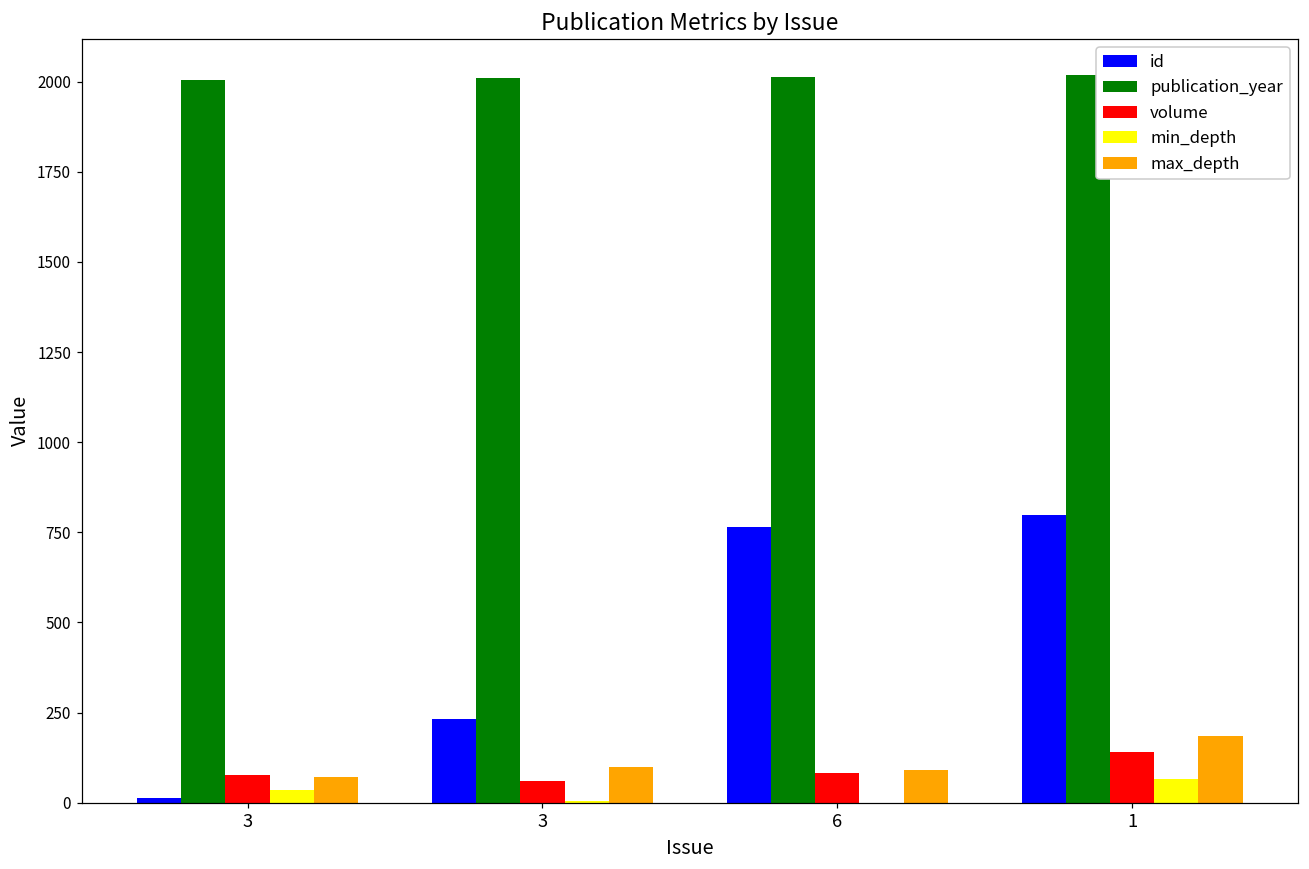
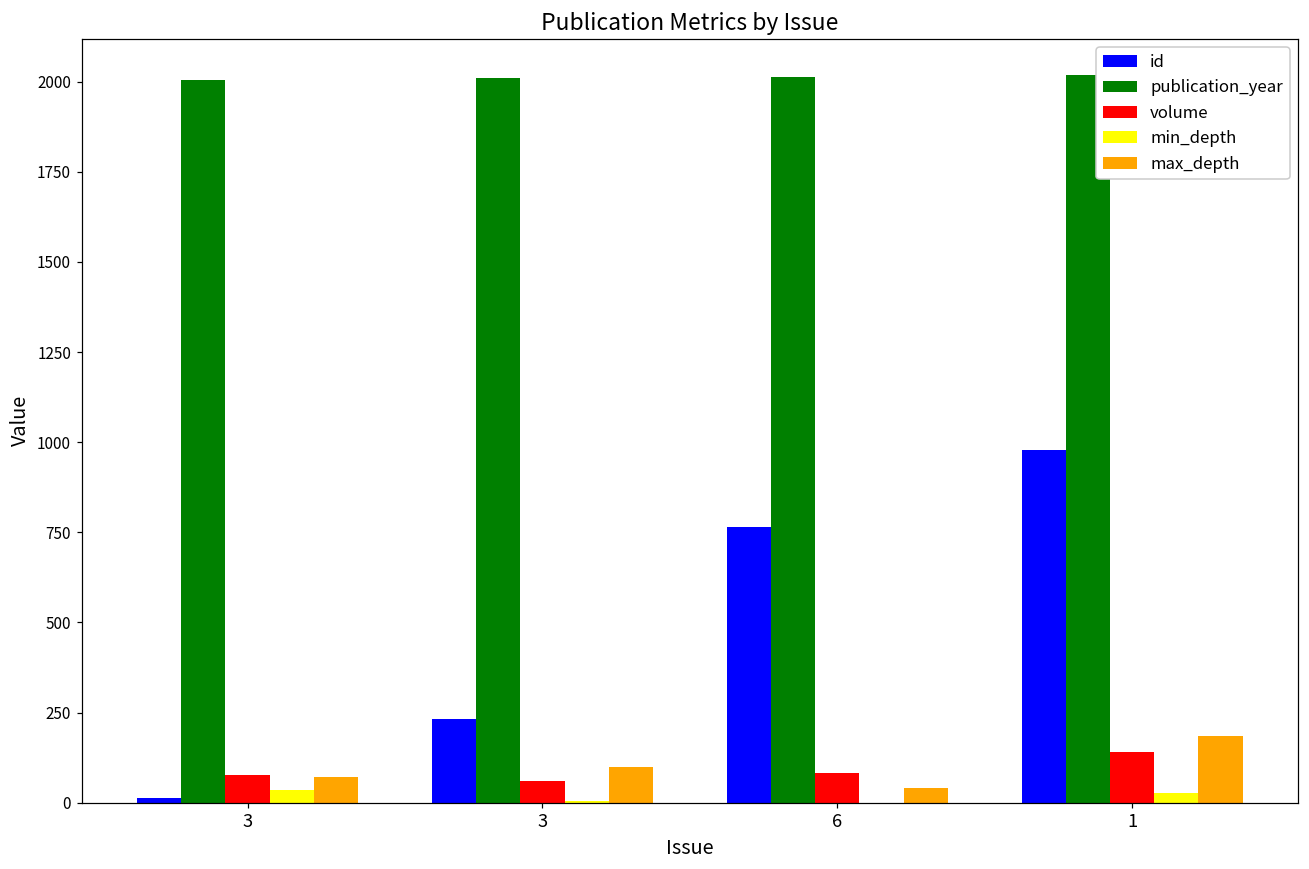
max_depth, 6: 90 -> 40
id, 1: 800 -> 980
min_depth, 1: 70 -> 30
